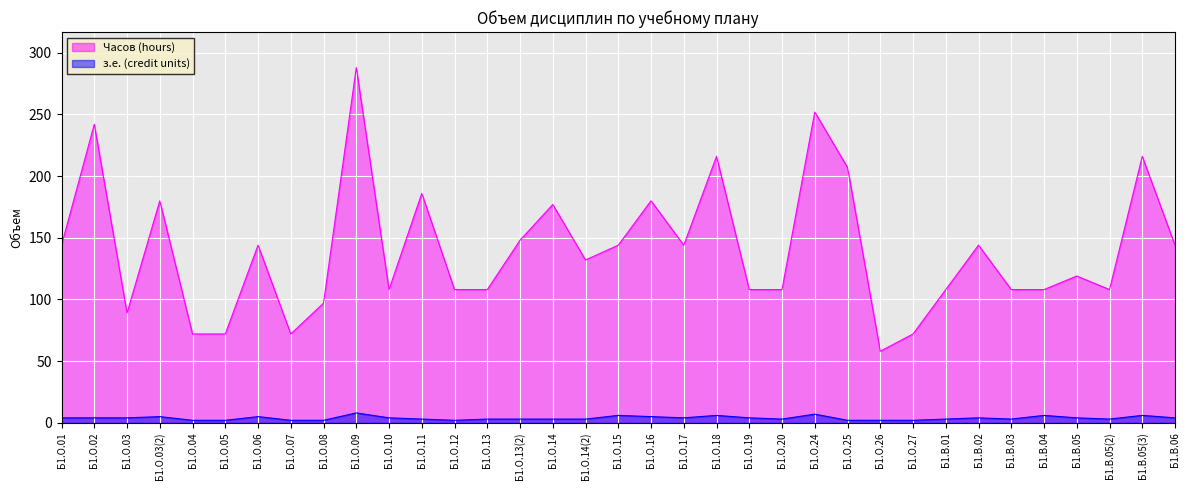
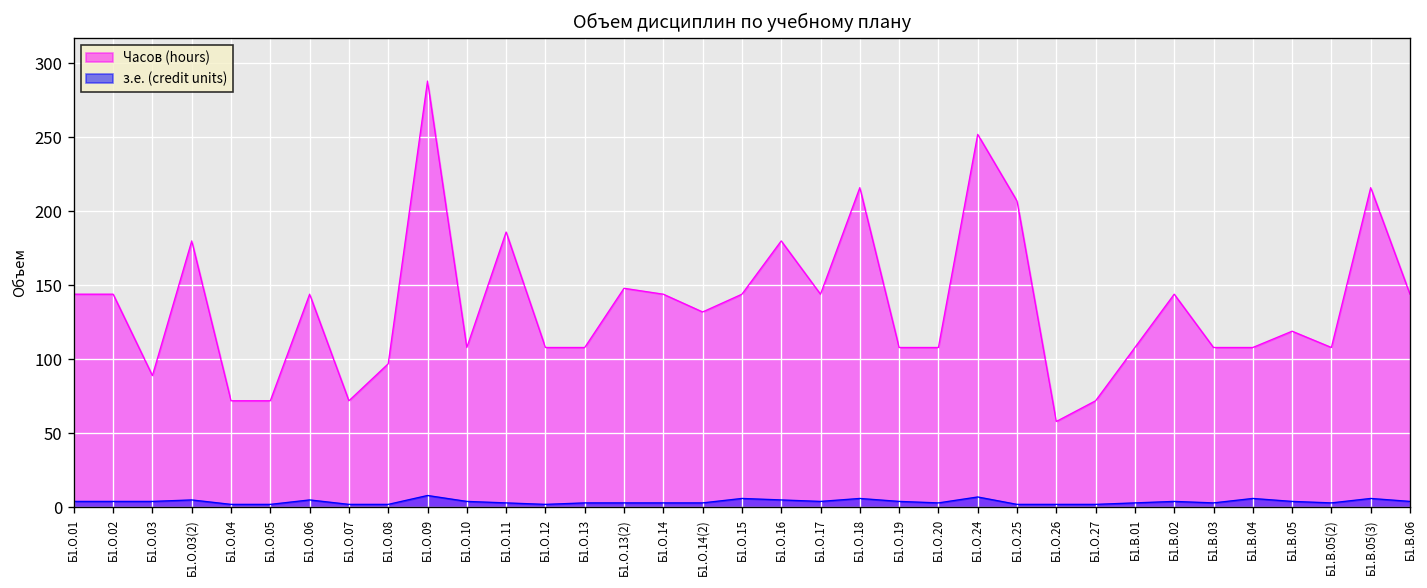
Часов (hours), Б1.О.02: 242 -> 144
Часов (hours), Б1.О.14: 177 -> 144
